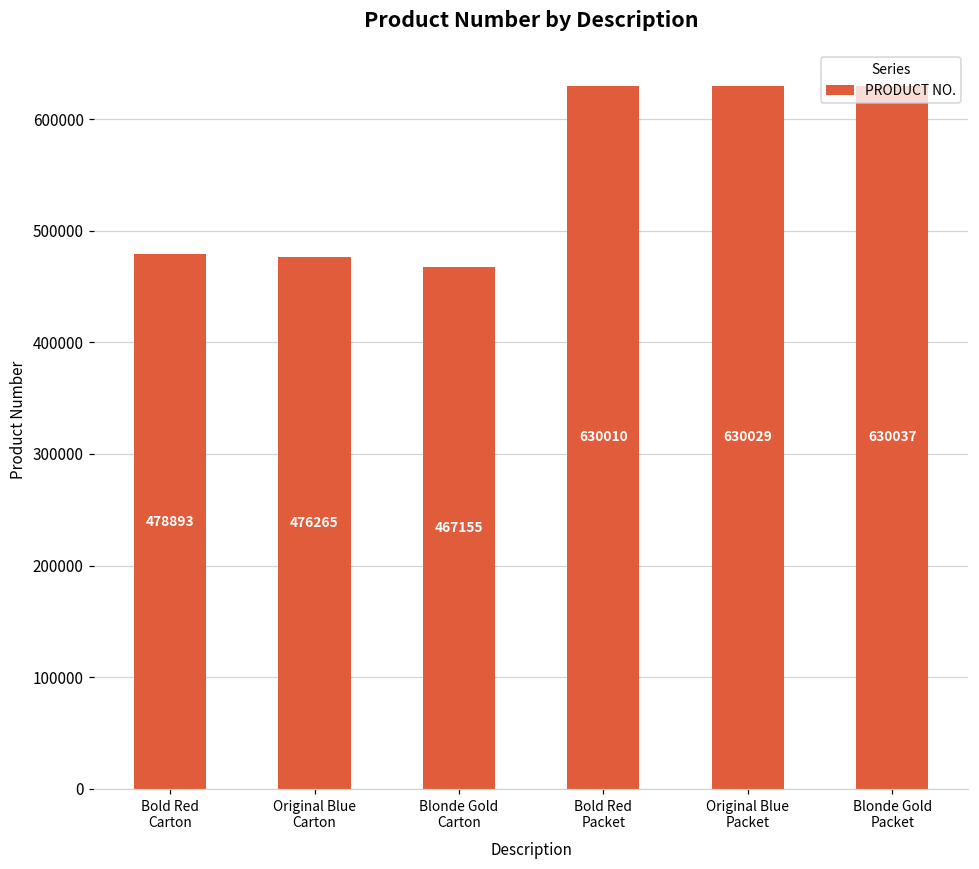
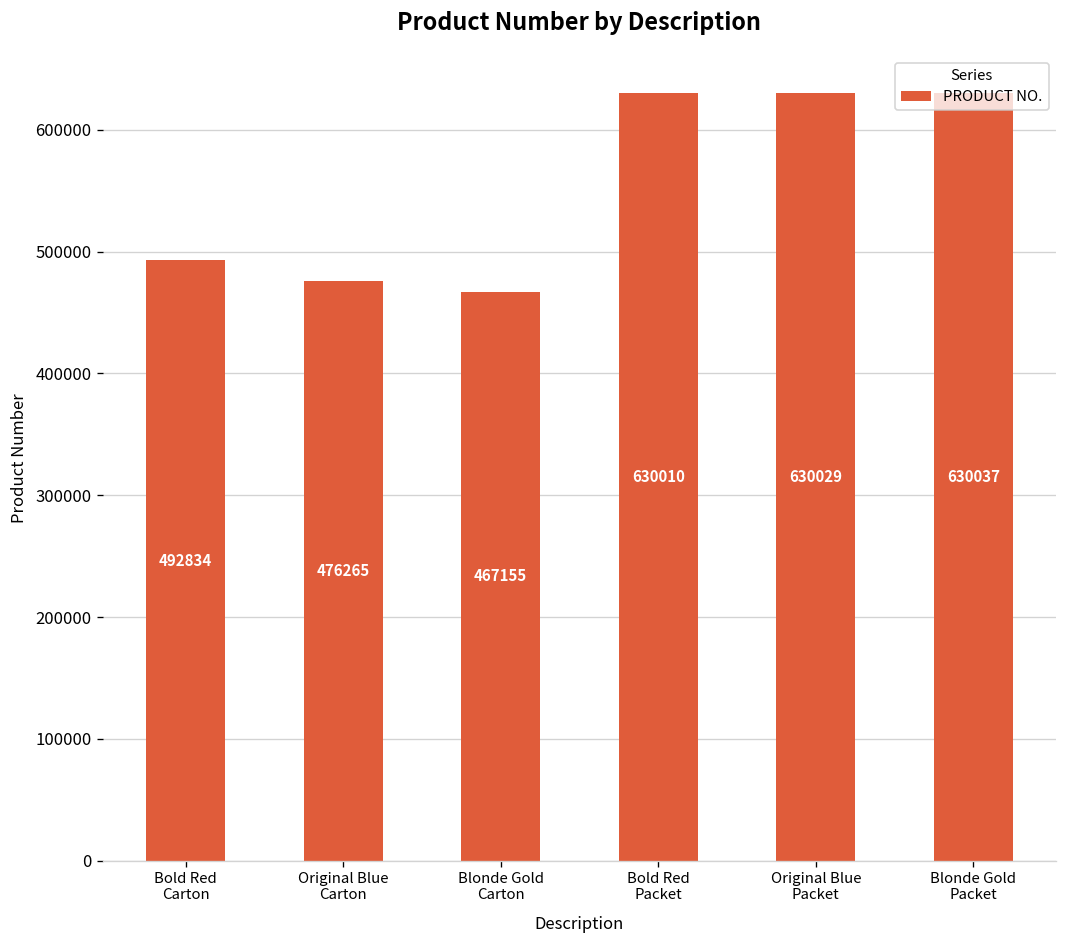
Bold Red Carton: 478893 -> 492834
